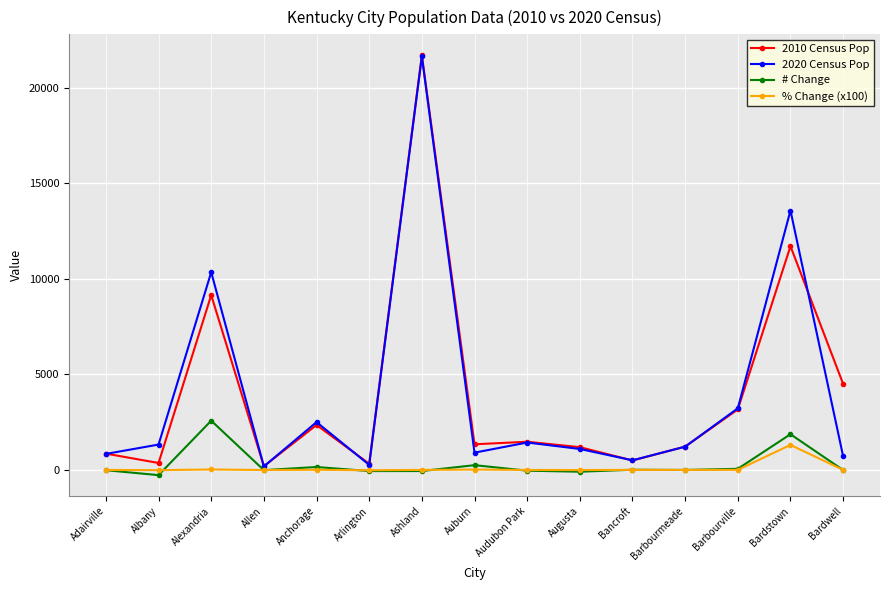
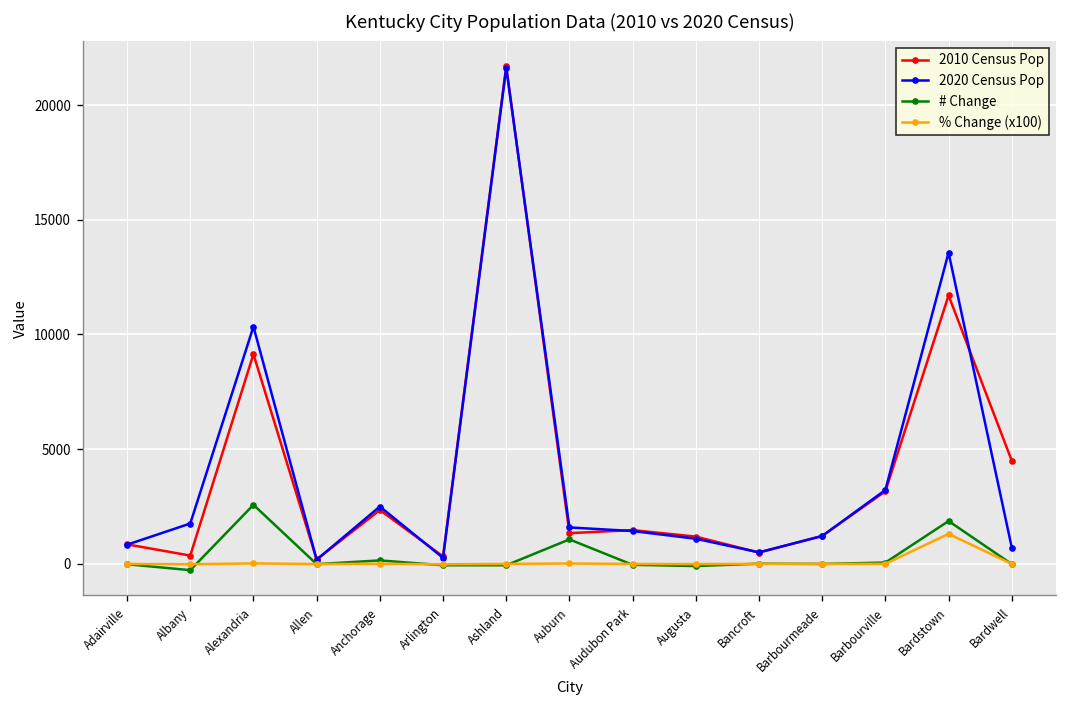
2020 Census Pop, Albany: 1300 -> 1800
2020 Census Pop, Auburn: 900 -> 1600
# Change, Auburn: 200 -> 1100
